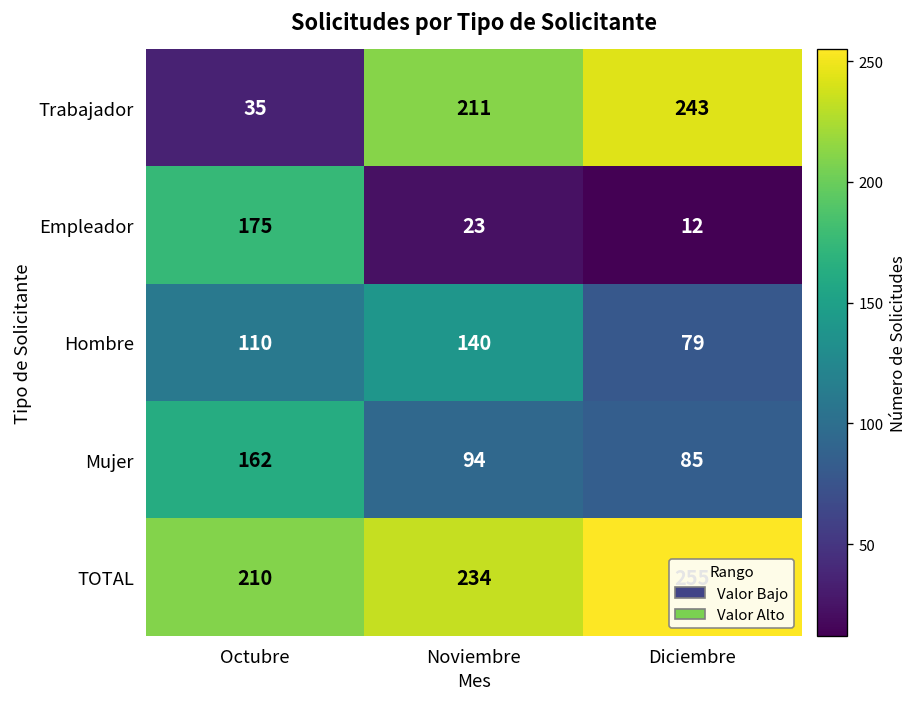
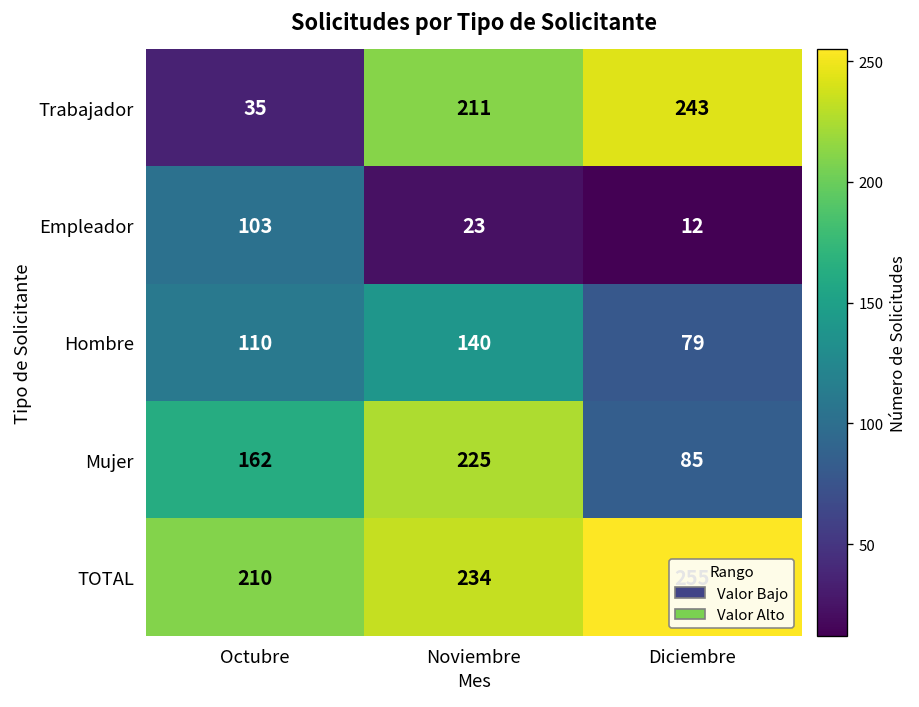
Empleador, Octubre: 175 -> 103
Mujer, Noviembre: 94 -> 225
